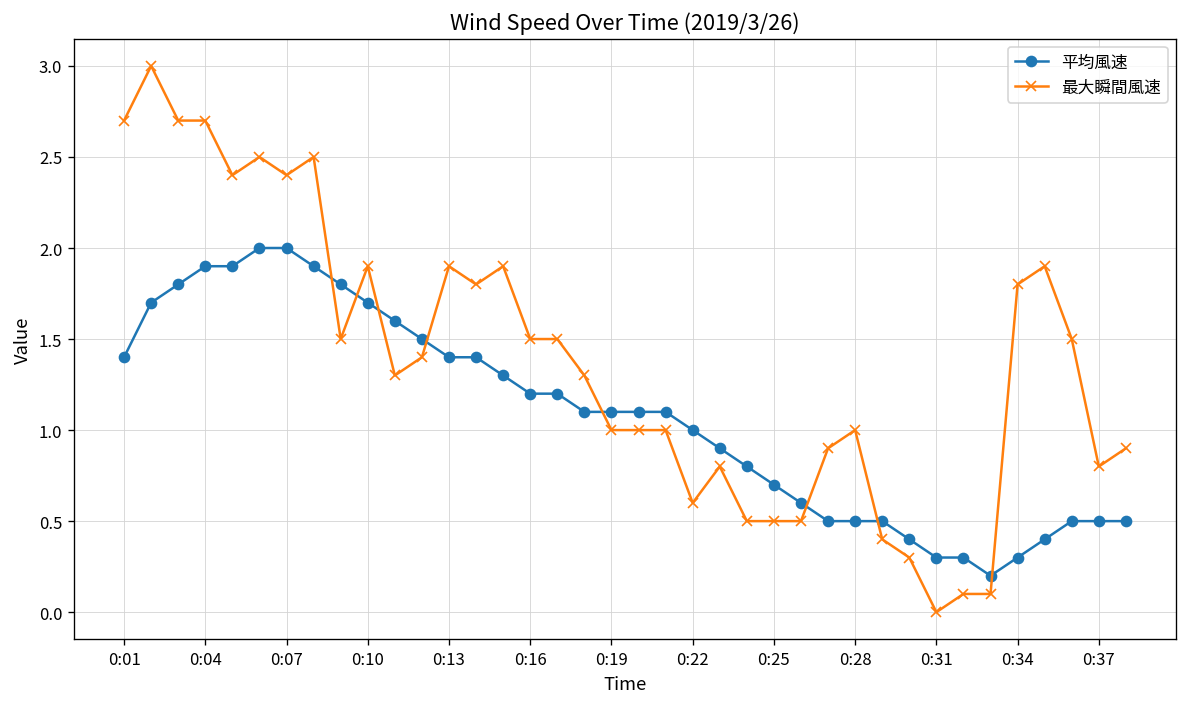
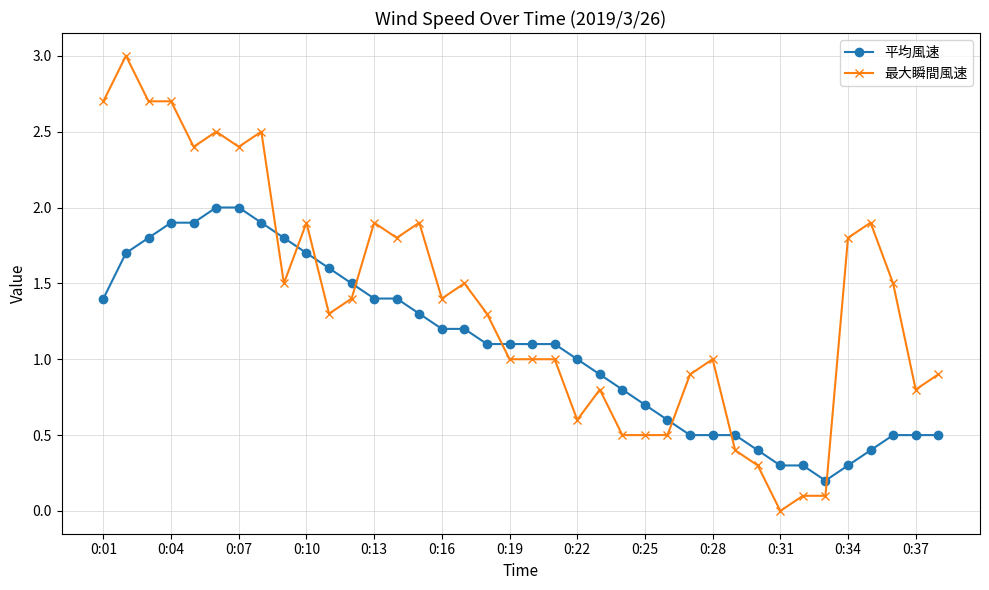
最大瞬間風速, 0:16: 1.5 -> 1.4
